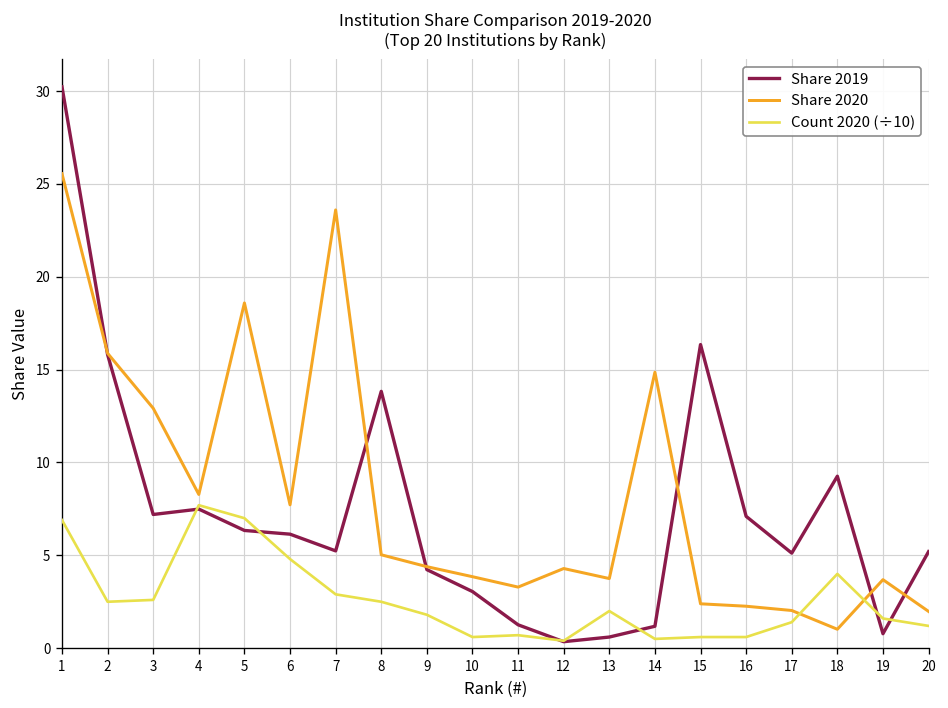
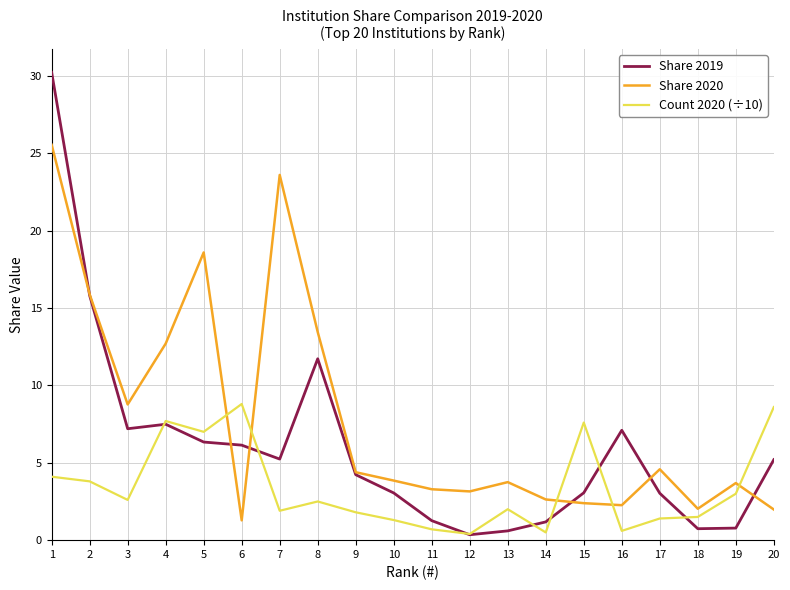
Count 2020 (÷10), 1: 6.9 -> 4.1
Count 2020 (÷10), 2: 2.5 -> 3.8
Share 2020, 3: 12.9 -> 8.8
Share 2020, 4: 8.3 -> 12.7
Share 2020, 6: 7.7 -> 1.3
Count 2020 (÷10), 6: 4.8 -> 8.8
Count 2020 (÷10), 7: 2.9 -> 1.9
Share 2019, 8: 13.8 -> 11.7
Share 2020, 8: 5.0 -> 13.5
Count 2020 (÷10), 10: 0.6 -> 1.3
Share 2020, 12: 4.3 -> 3.2
Share 2020, 14: 14.9 -> 2.6
Share 2019, 15: 16.4 -> 3.1
Count 2020 (÷10), 15: 0.6 -> 7.6
Share 2019, 17: 5.1 -> 3.0
Share 2020, 17: 2.0 -> 4.6
Share 2019, 18: 9.3 -> 0.7
Share 2020, 18: 1.0 -> 2.0
Count 2020 (÷10), 18: 4.0 -> 1.5
Count 2020 (÷10), 19: 1.6 -> 3.0
Count 2020 (÷10), 20: 1.2 -> 8.6
